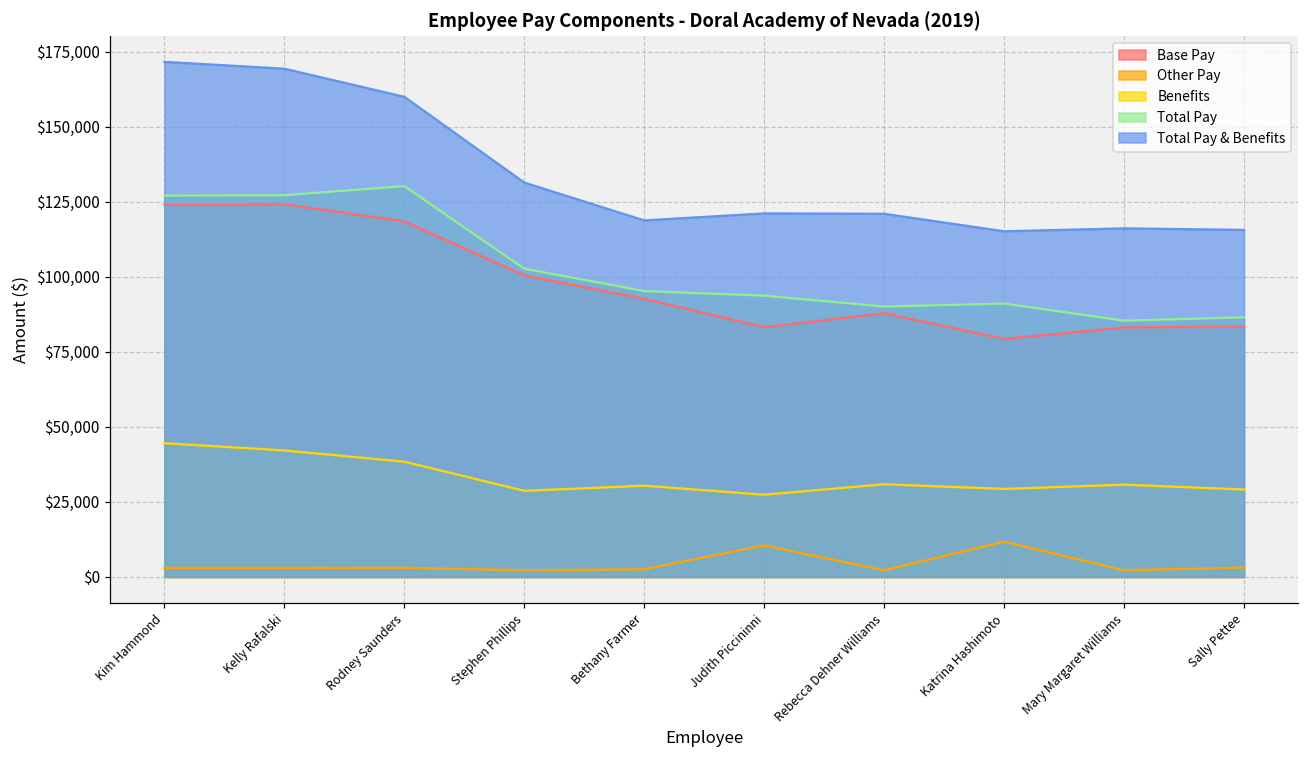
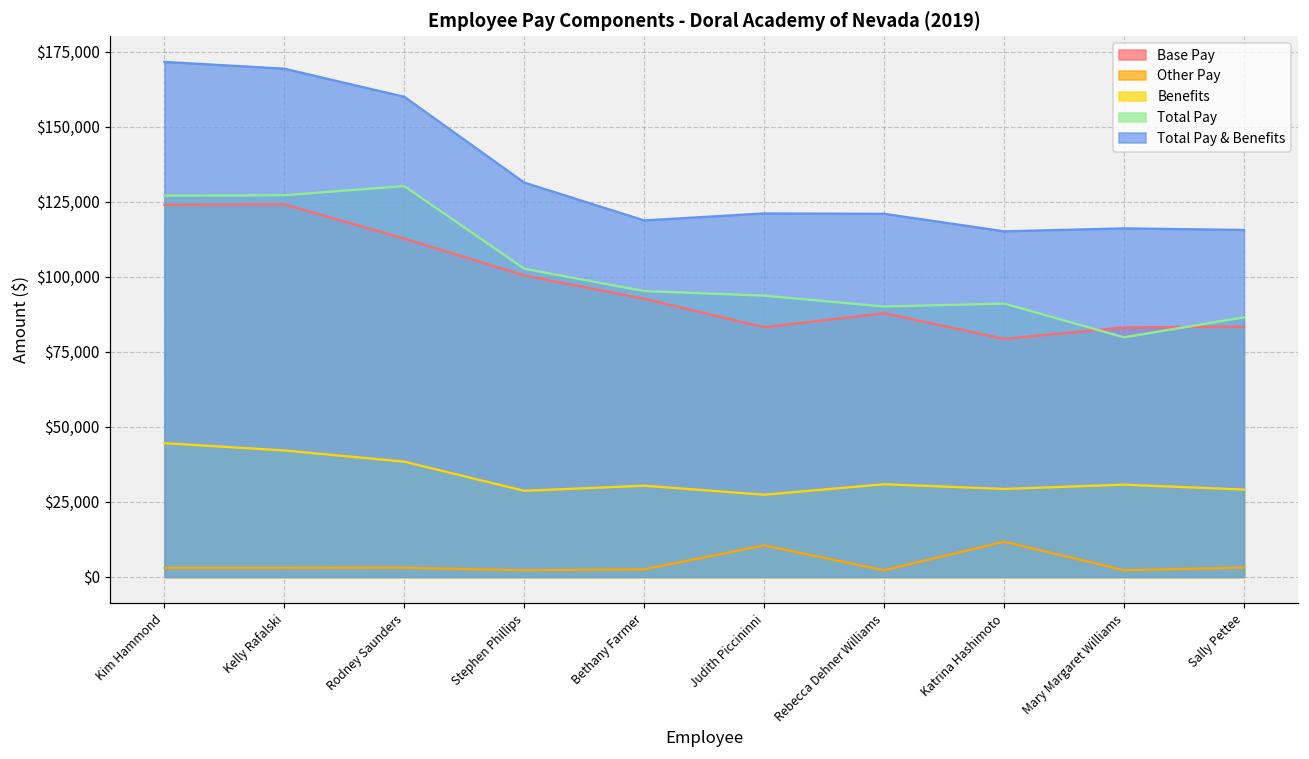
Base Pay, Rodney Saunders: $118,000 -> $113,000
Total Pay, Mary Margaret Williams: $85,000 -> $80,000
